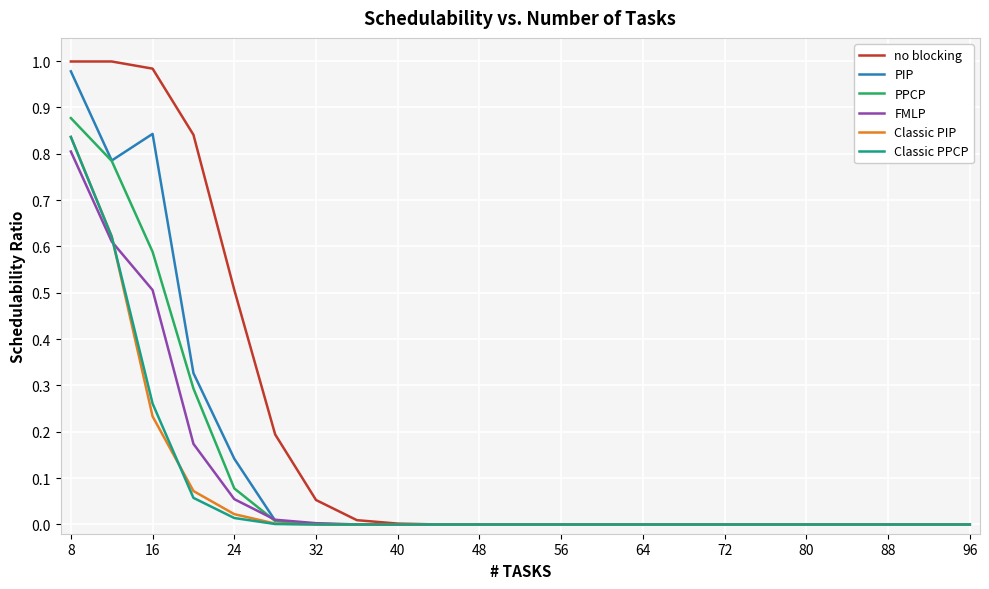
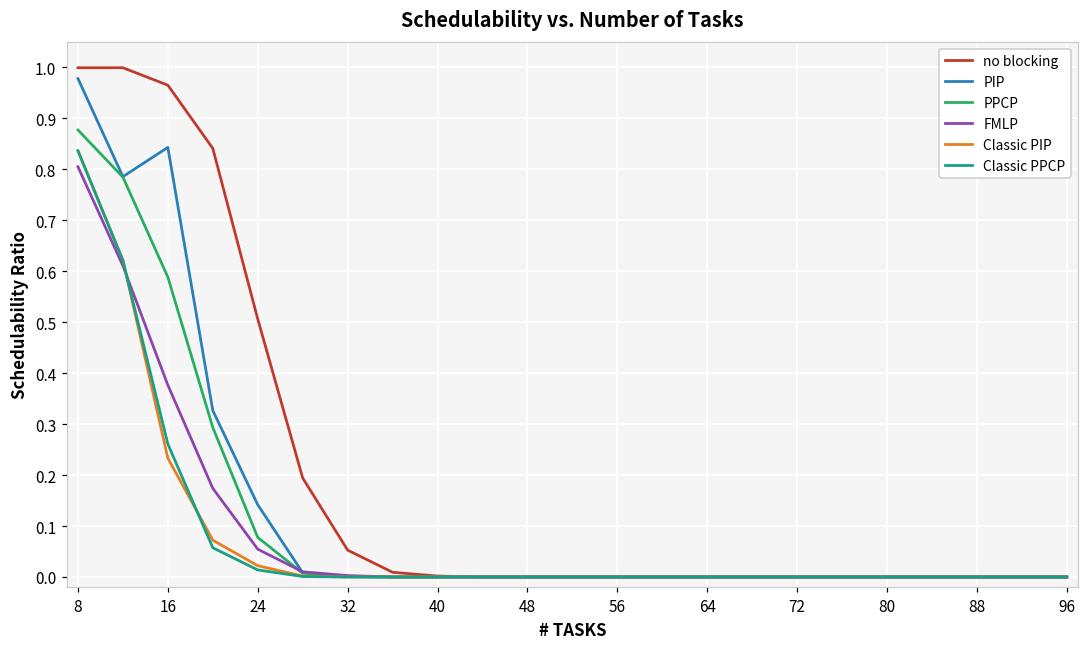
no blocking, 16: 0.98 -> 0.96
FMLP, 16: 0.51 -> 0.38
